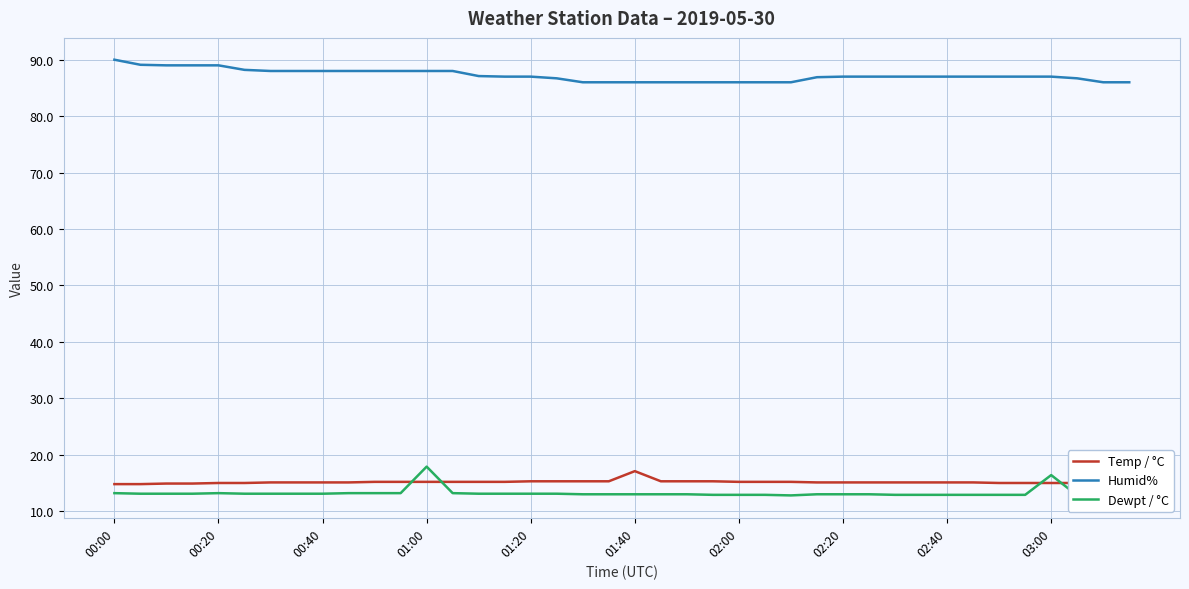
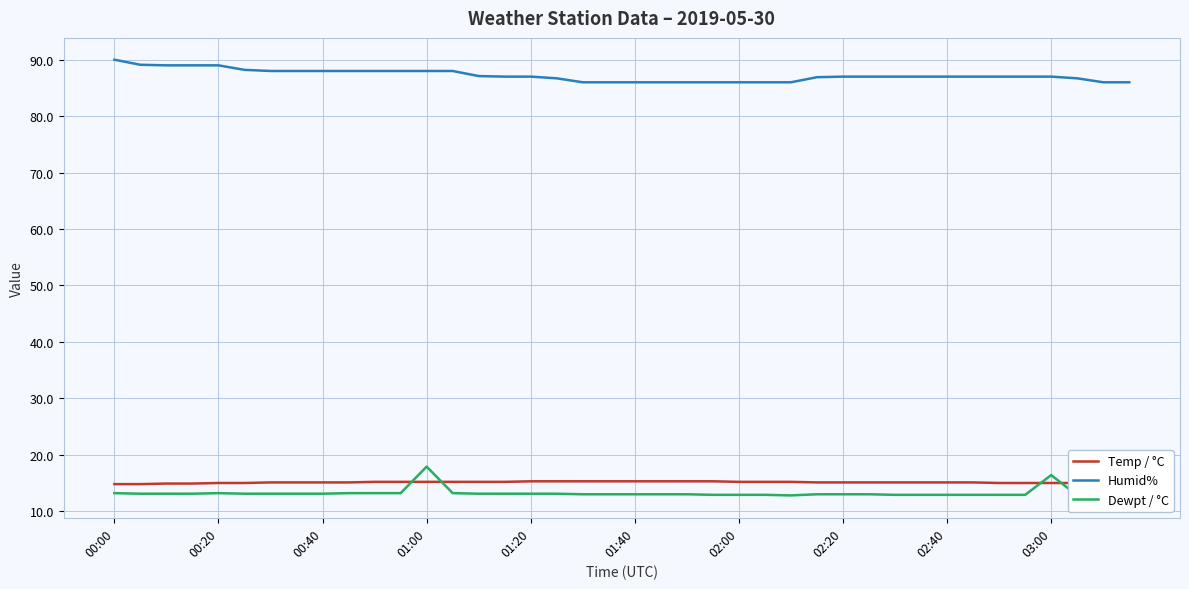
Temp / °C, 01:40: 17 -> 15
